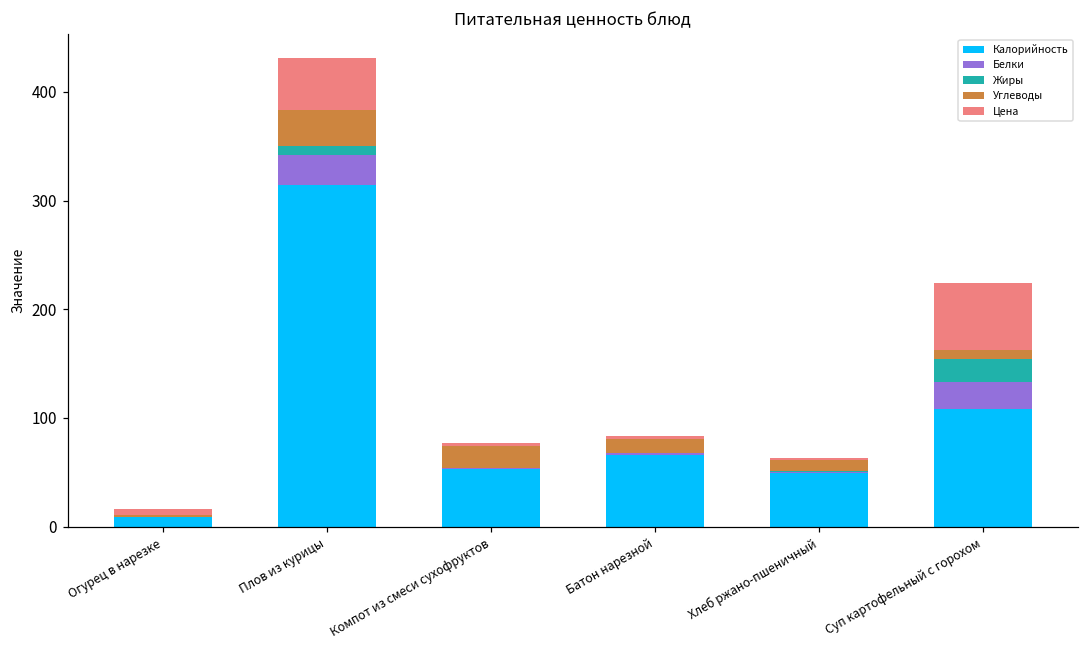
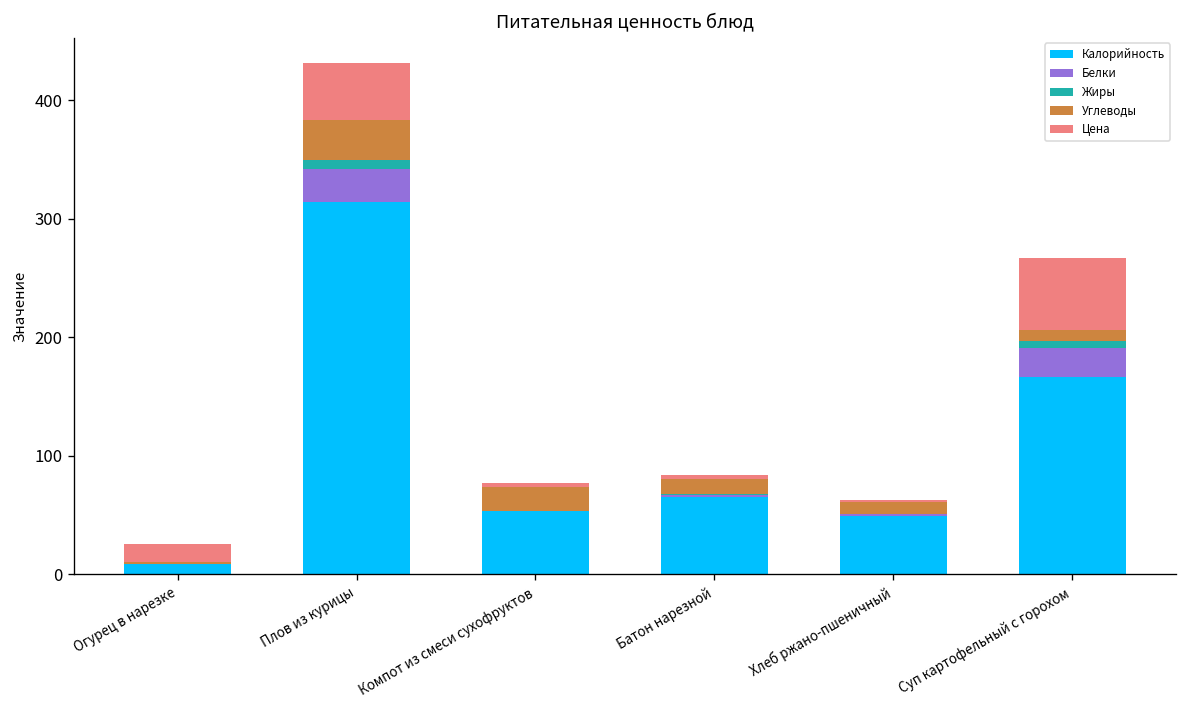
Цена, Огурец в нарезке: 5 -> 15
Калорийность, Суп картофельный с горохом: 110 -> 170
Жиры, Суп картофельный с горохом: 20 -> 10
